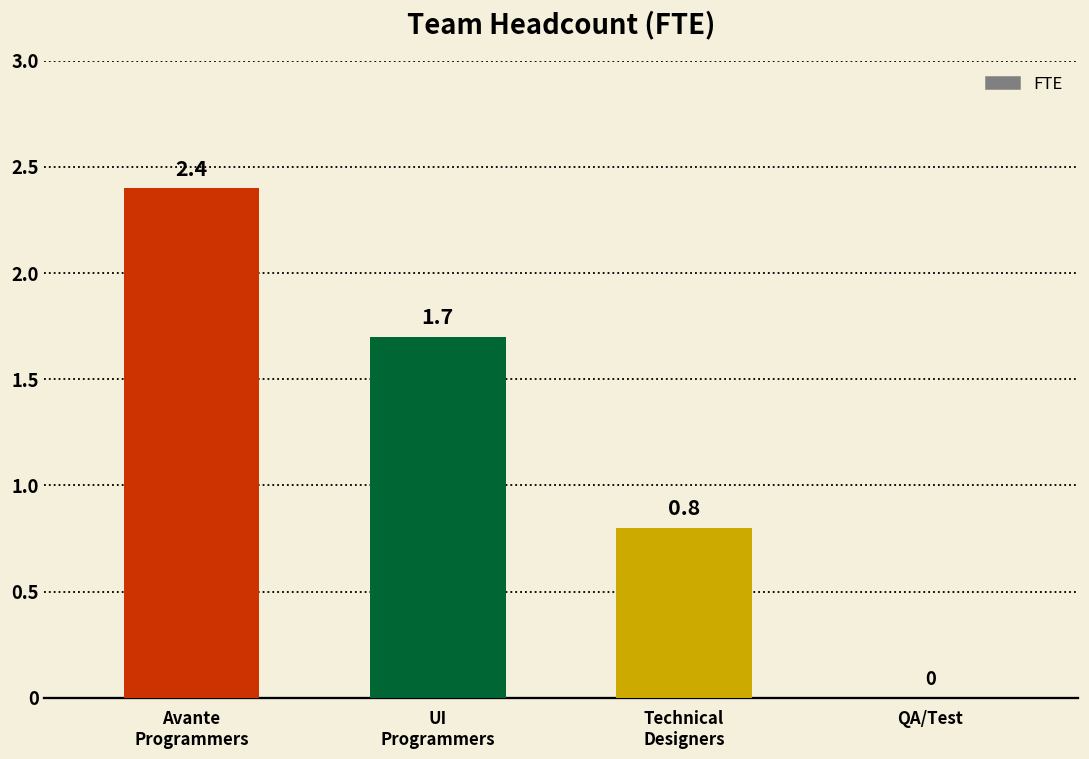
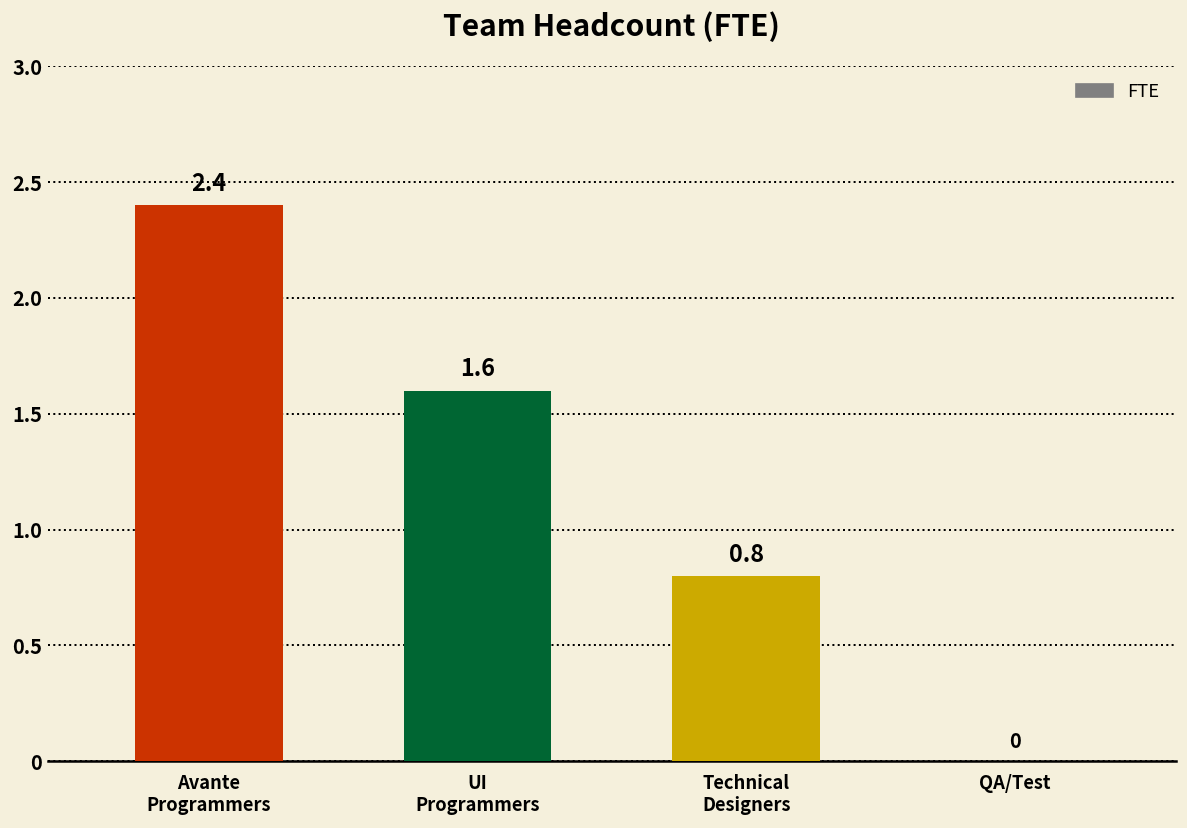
UI Programmers: 1.7 -> 1.6
